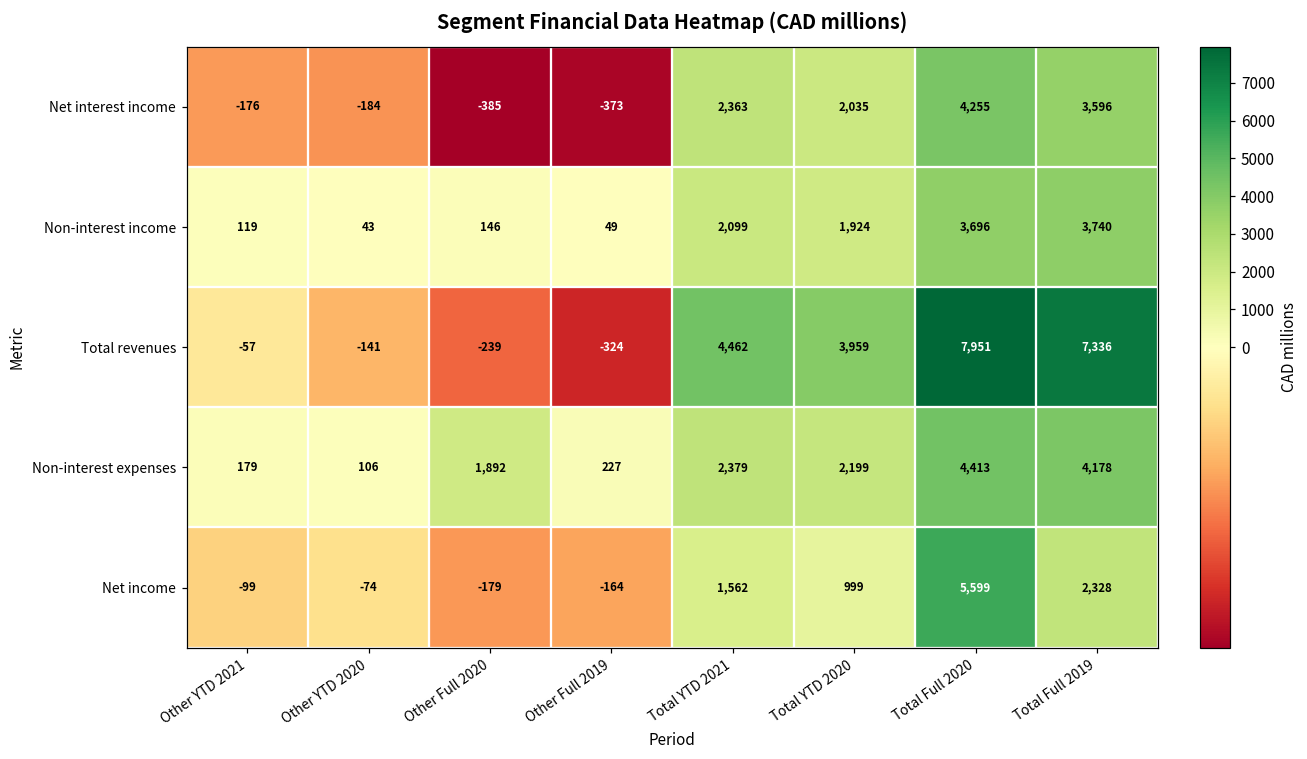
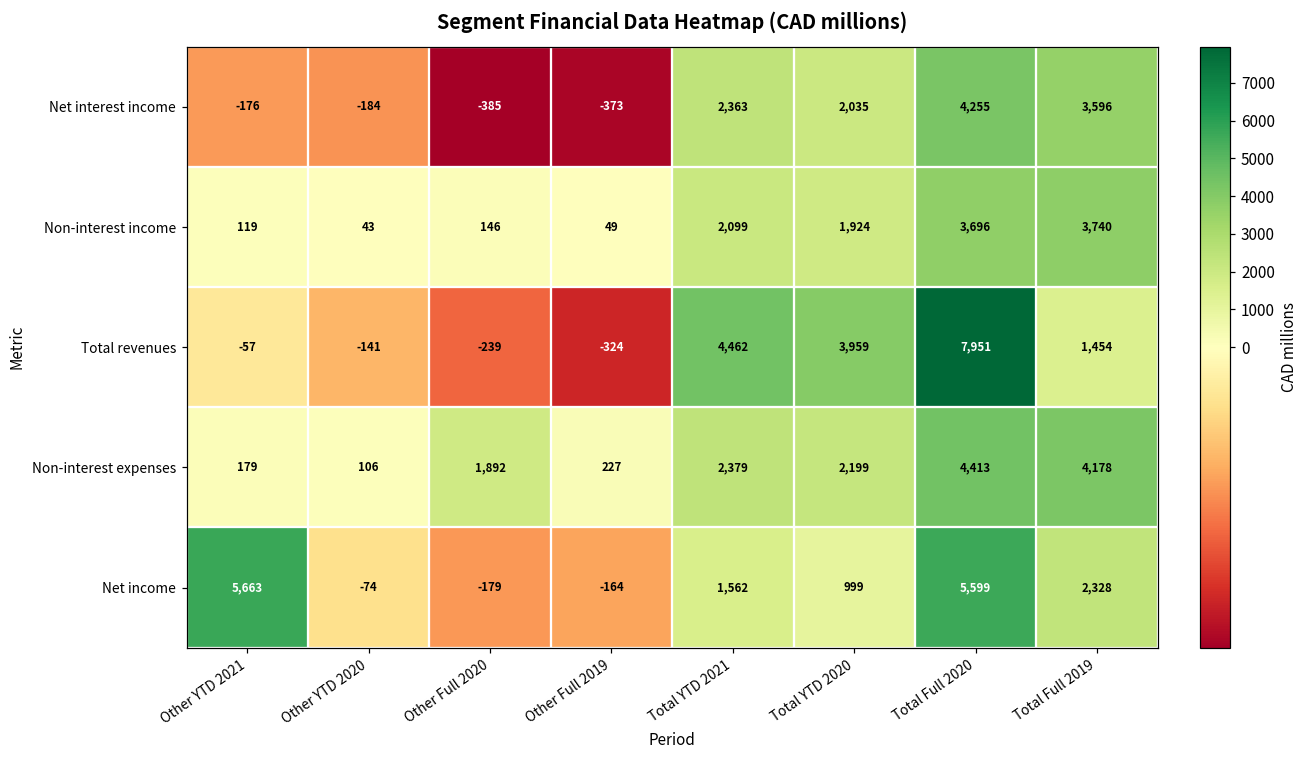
Total revenues, Total Full 2019: 7,336 -> 1,454
Net income, Other YTD 2021: -99 -> 5,663
